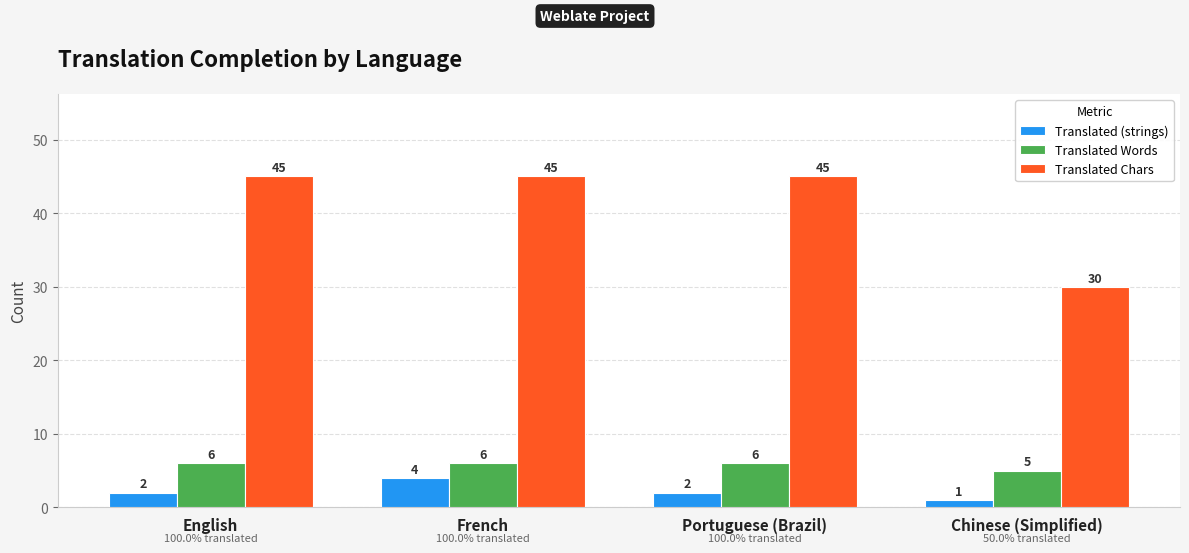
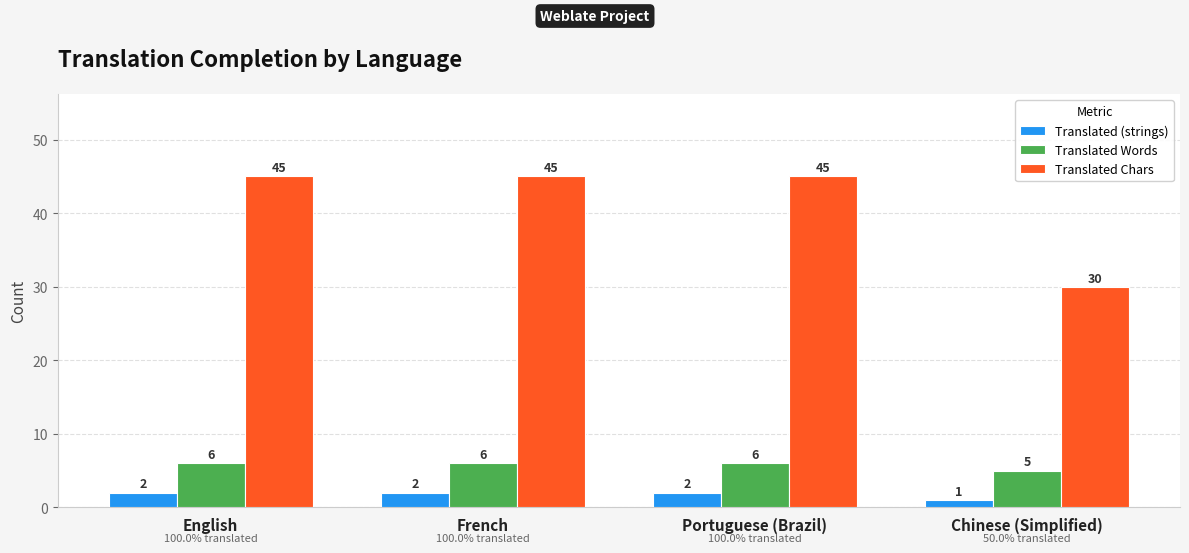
Translated (strings), French: 4 -> 2
